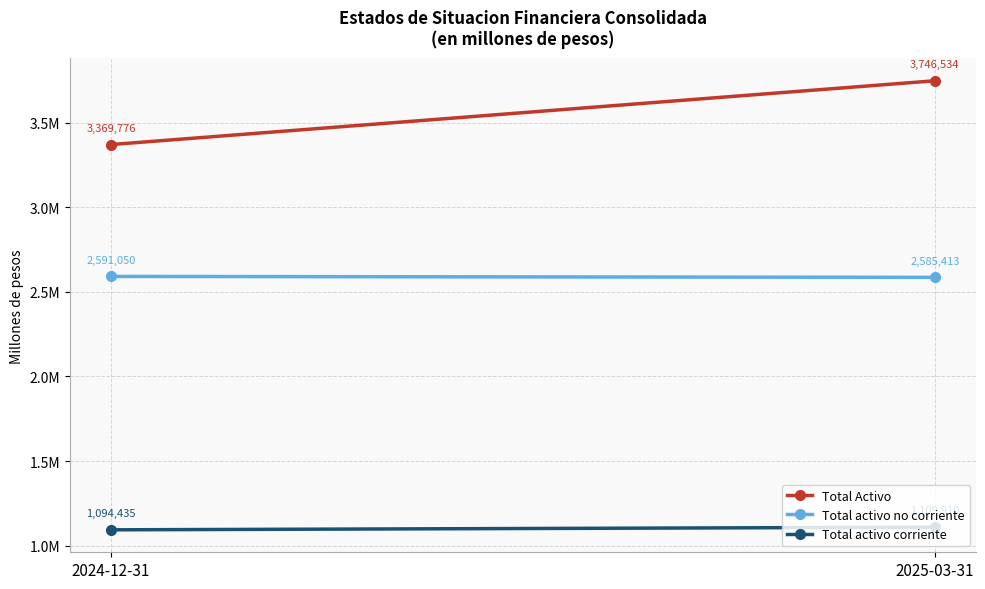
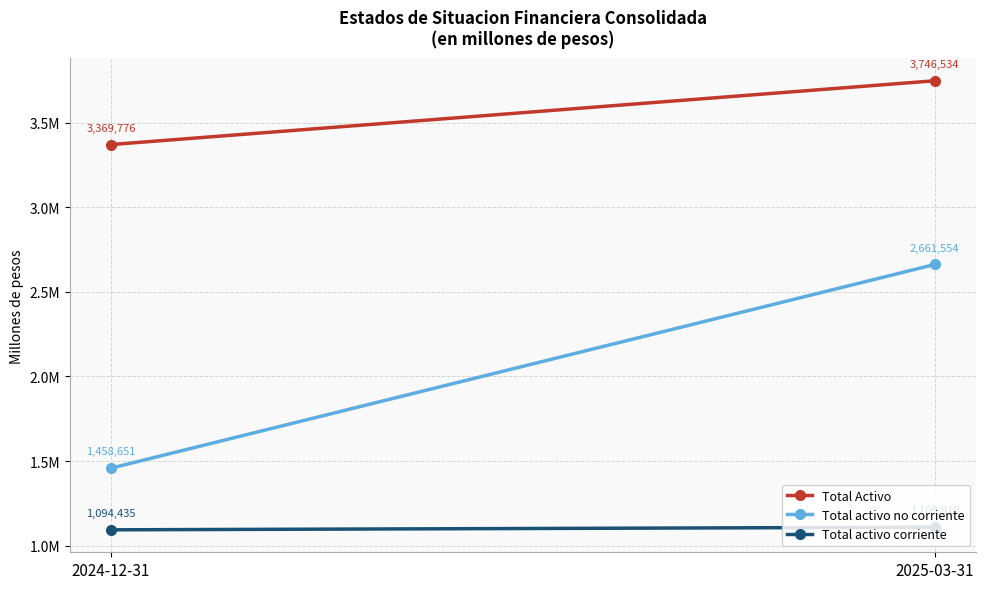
Total activo no corriente, 2024-12-31: 2,591,050 -> 1,458,651
Total activo no corriente, 2025-03-31: 2,585,413 -> 2,661,554
